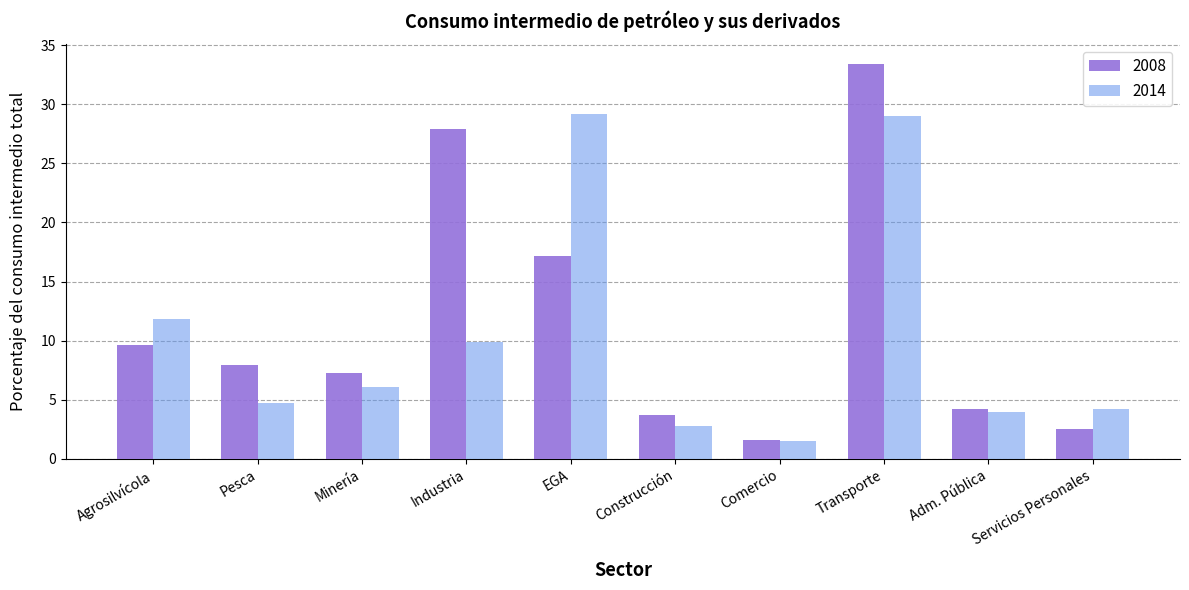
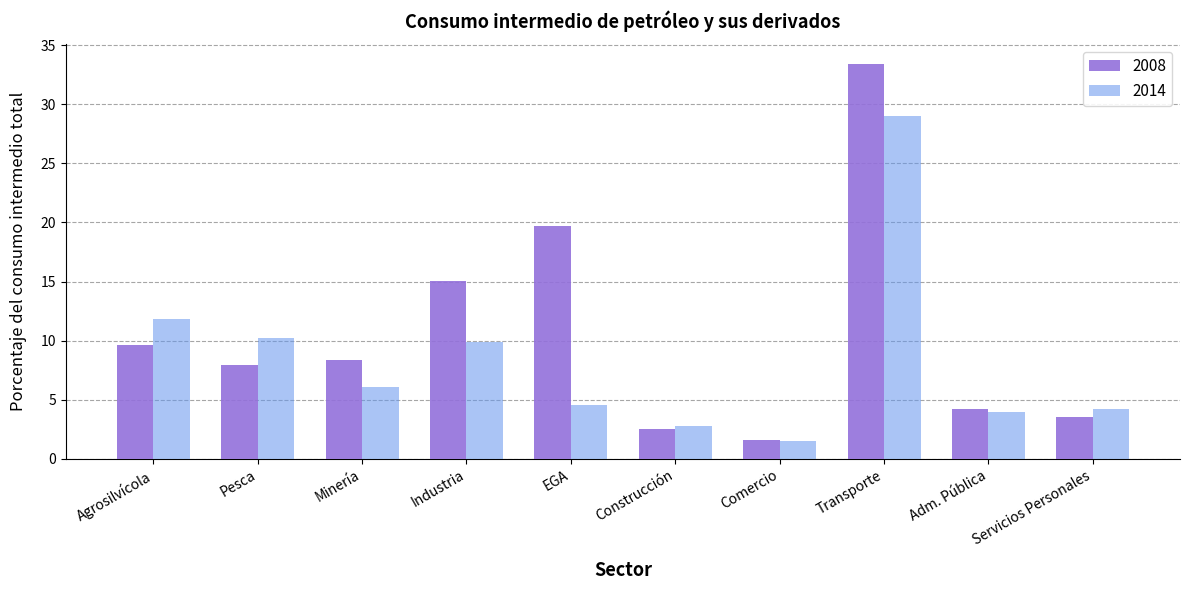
2014, Pesca: 4.7 -> 10.2
2008, Minería: 7.2 -> 8.3
2008, Industria: 27.9 -> 15.0
2008, EGA: 17.2 -> 19.7
2014, EGA: 29.2 -> 4.6
2008, Construcción: 3.7 -> 2.6
2008, Servicios Personales: 2.5 -> 3.6
